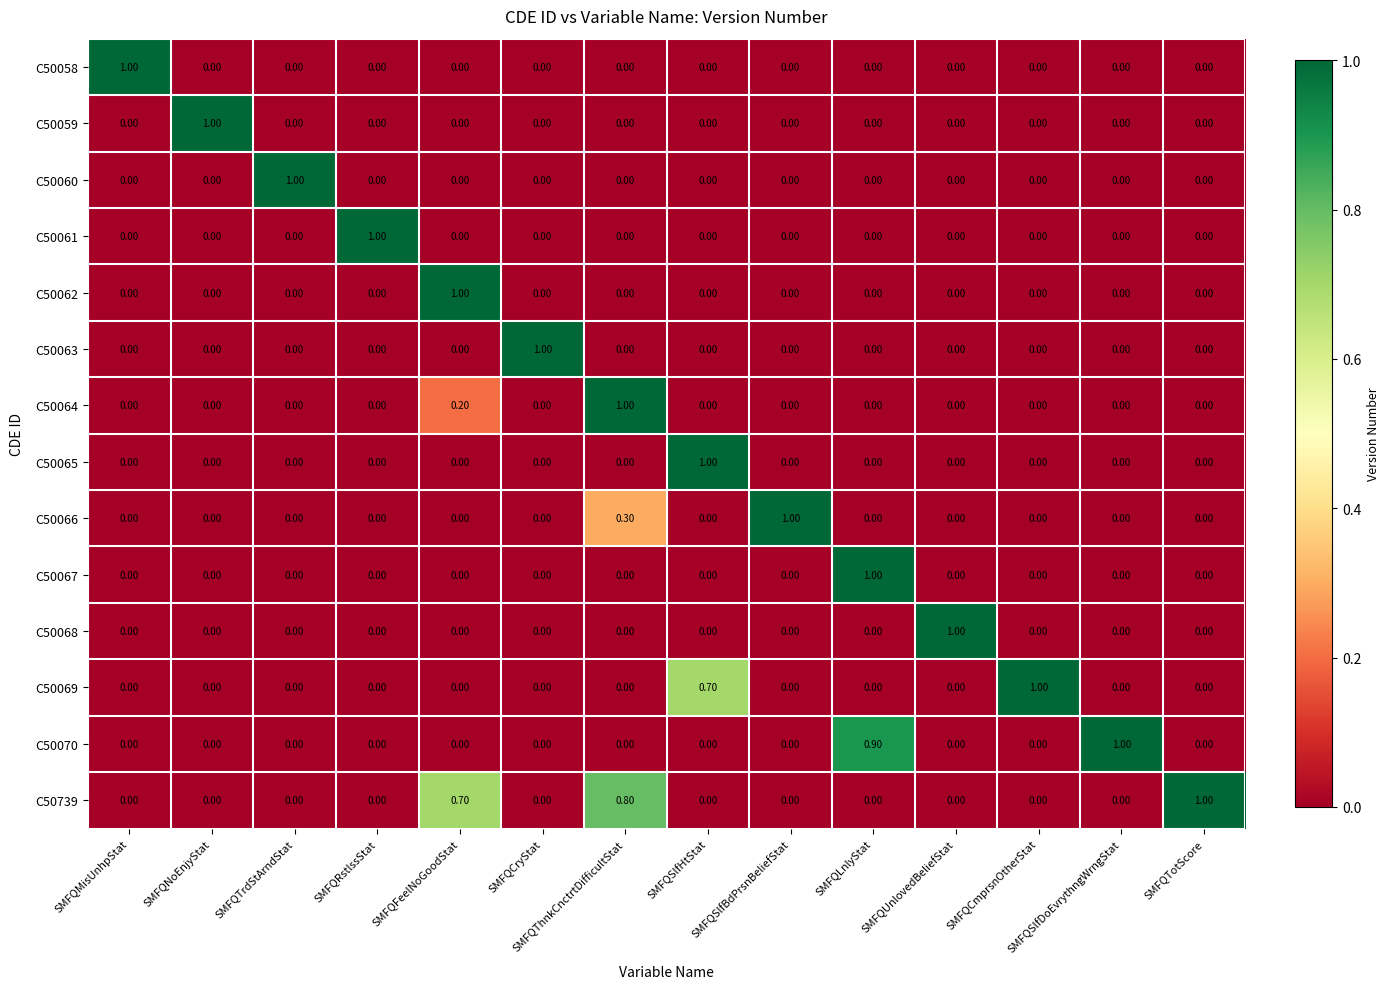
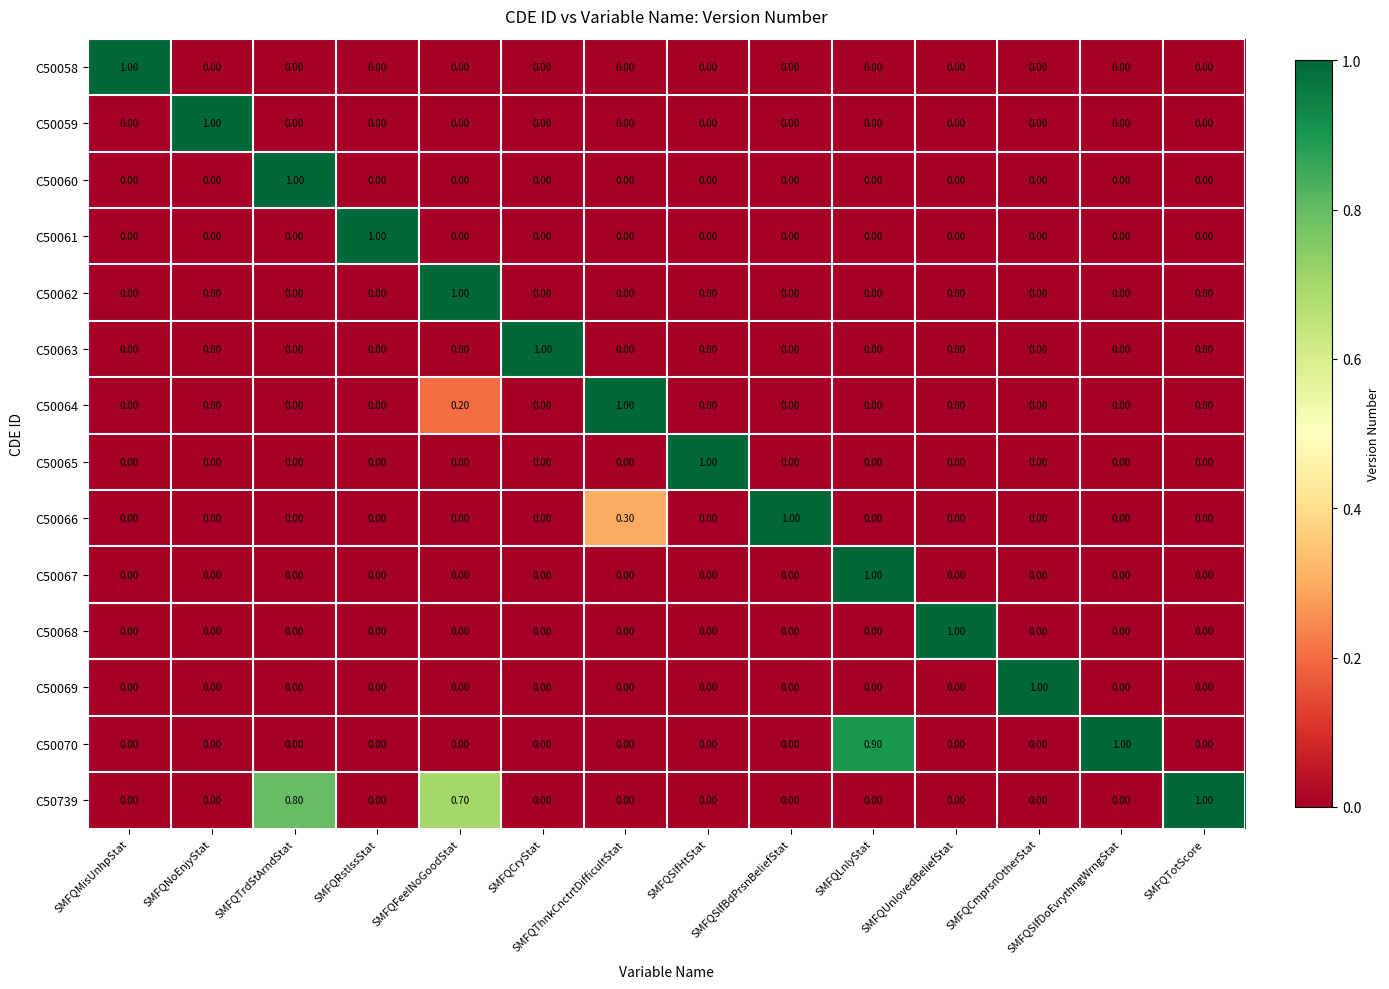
C50069, SMFQSlfHtStat: 0.70 -> 0.00
C50739, SMFQTrdStArndStat: 0.00 -> 0.80
C50739, SMFQThnkCnctrtDifficultStat: 0.80 -> 0.00
